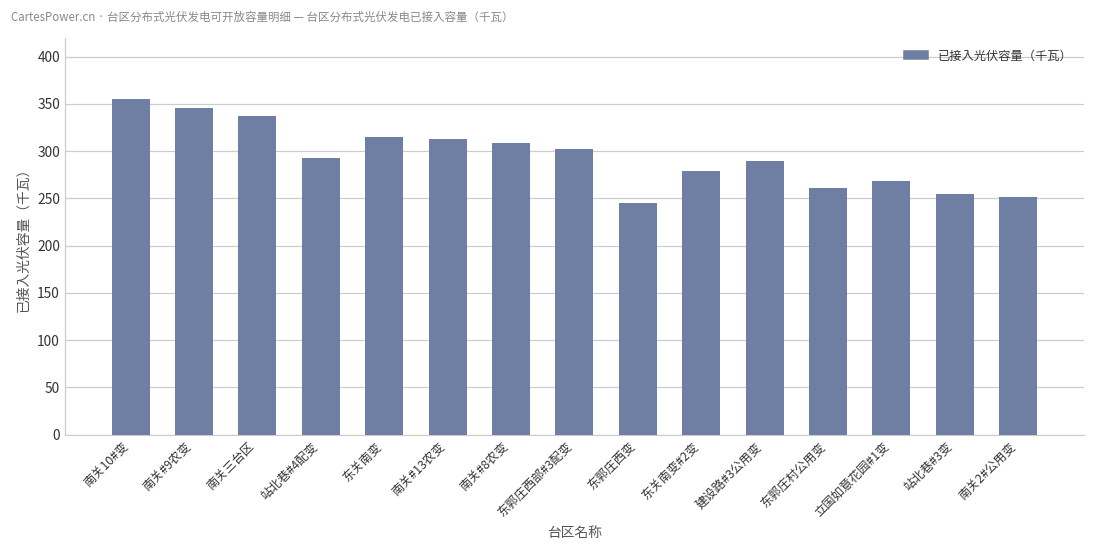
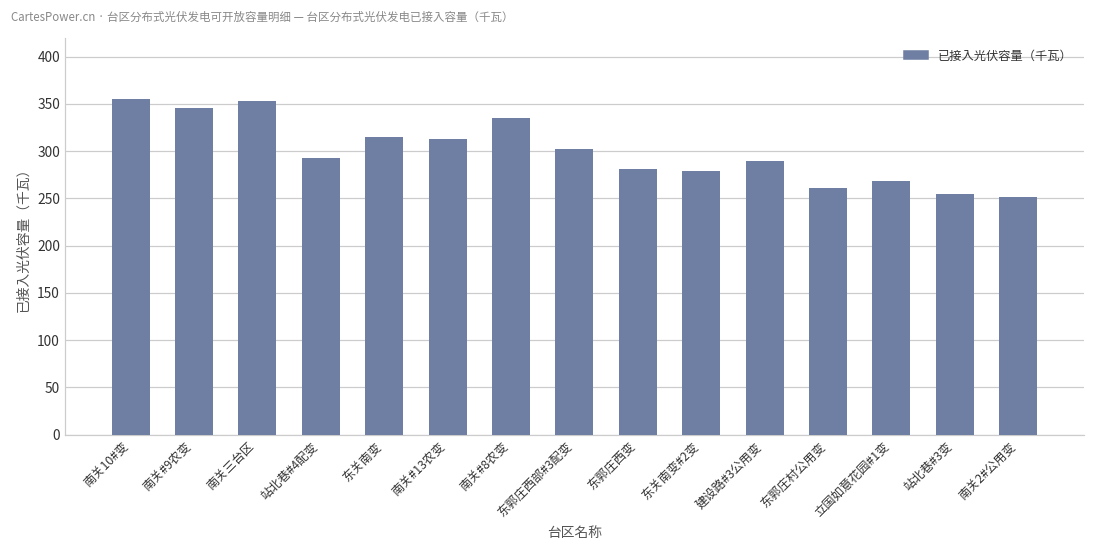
南关三台区: 340 -> 350
南关#8农变: 310 -> 340
东郭庄西变: 250 -> 280
